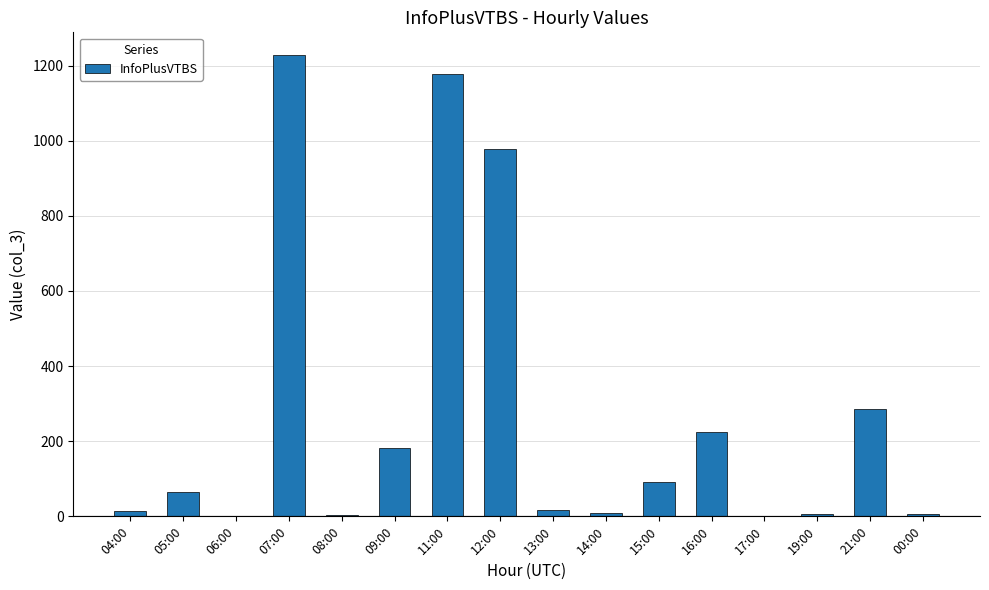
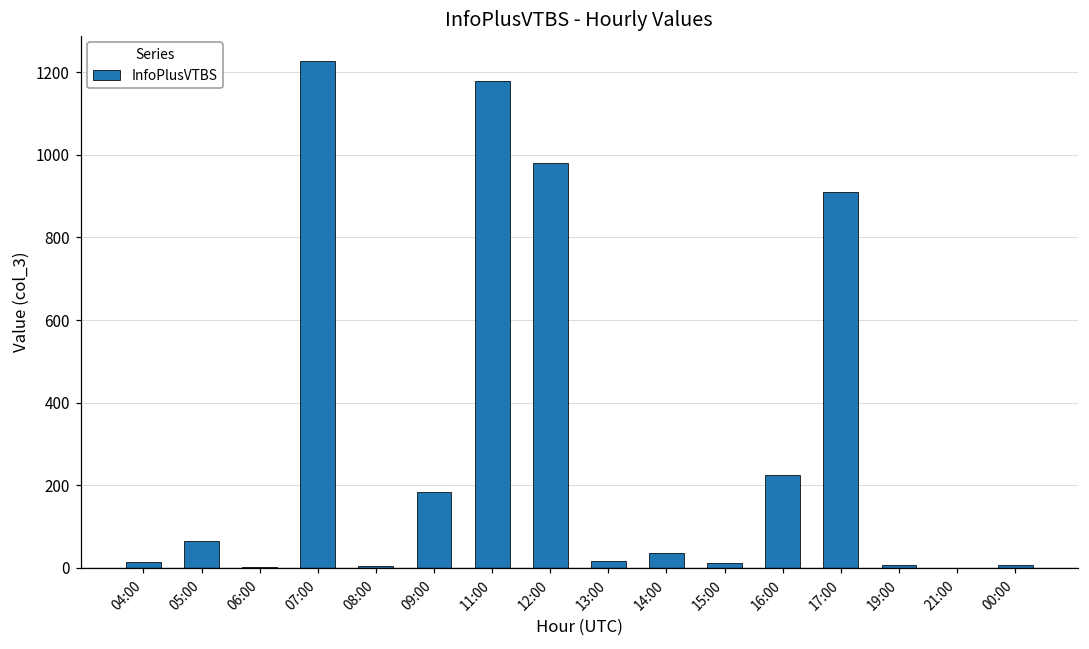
14:00: 10 -> 40
15:00: 90 -> 10
17:00: 0 -> 910
21:00: 290 -> 0
